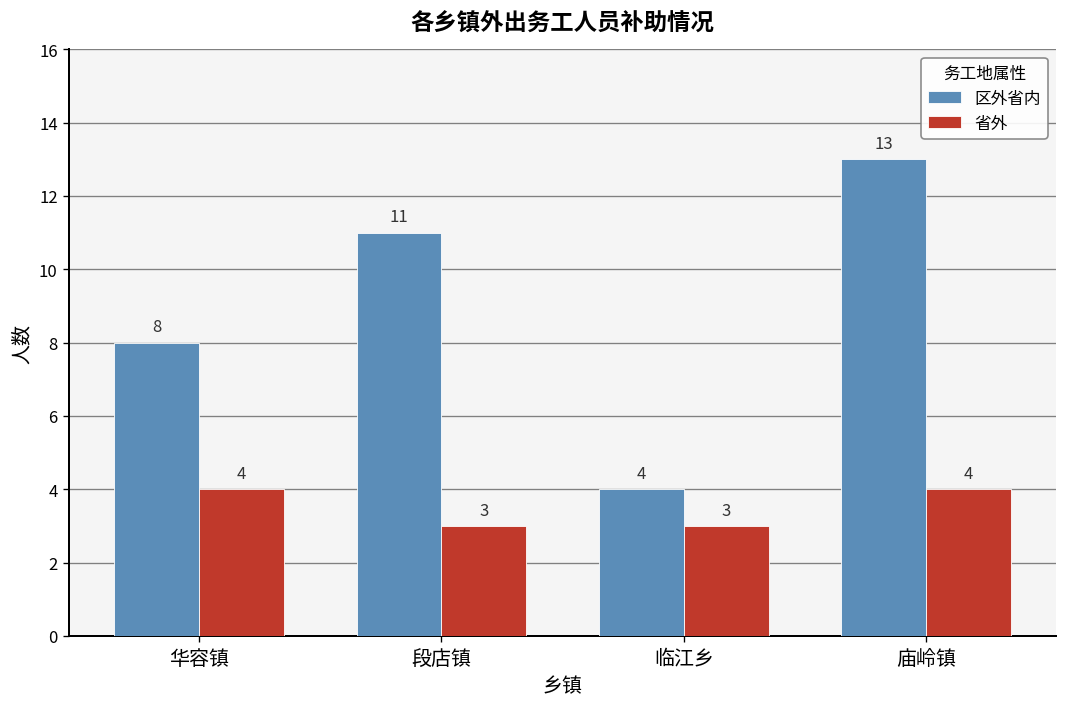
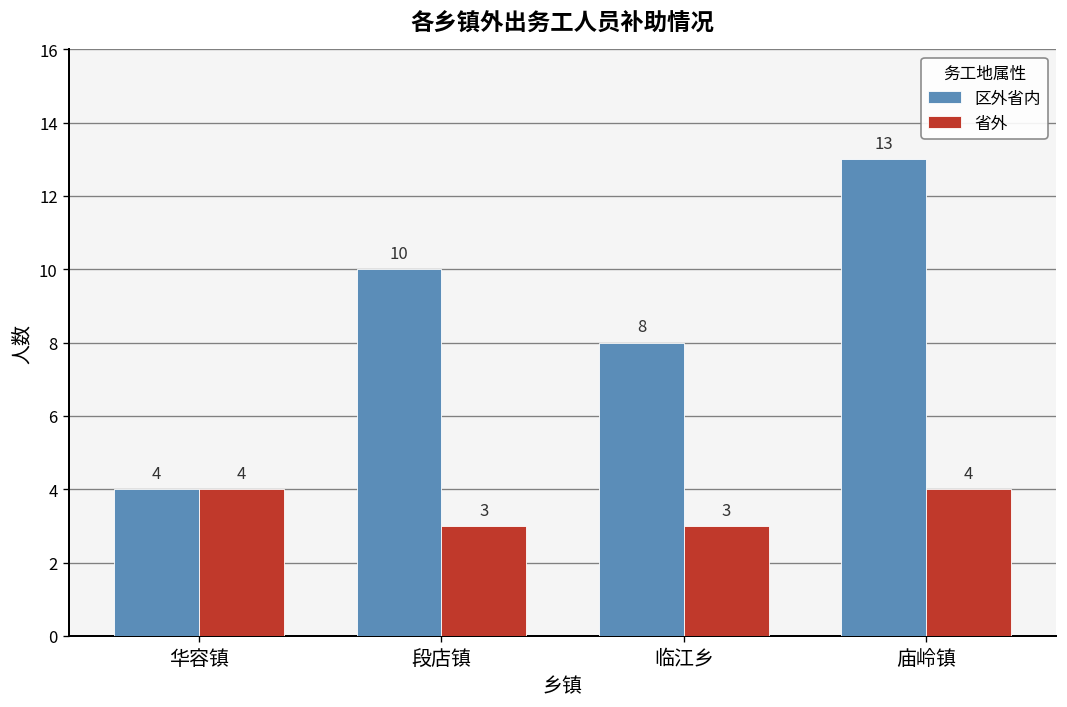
区外省内, 华容镇: 8 -> 4
区外省内, 段店镇: 11 -> 10
区外省内, 临江乡: 4 -> 8
